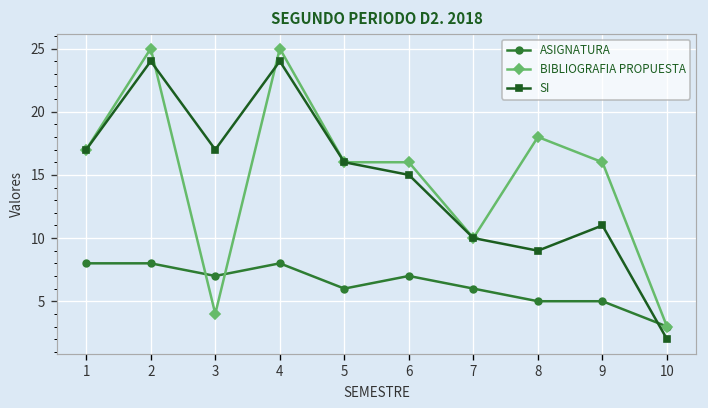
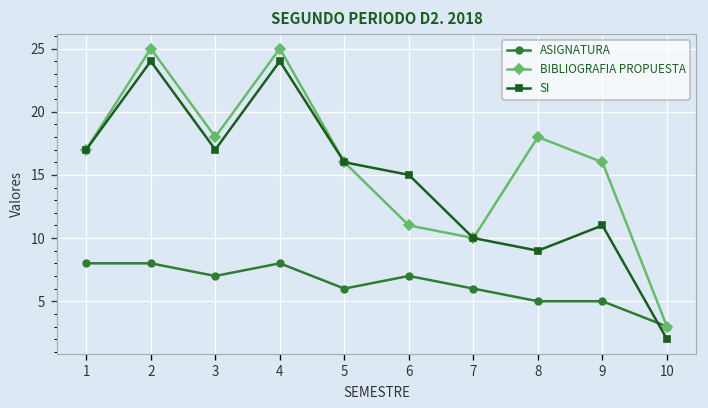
BIBLIOGRAFIA PROPUESTA, 3: 4 -> 18
BIBLIOGRAFIA PROPUESTA, 6: 16 -> 11
